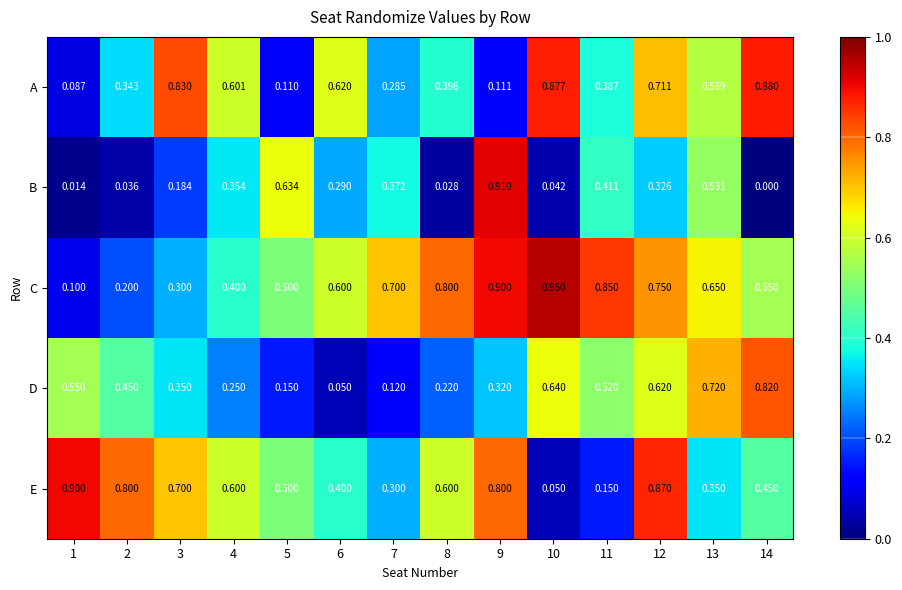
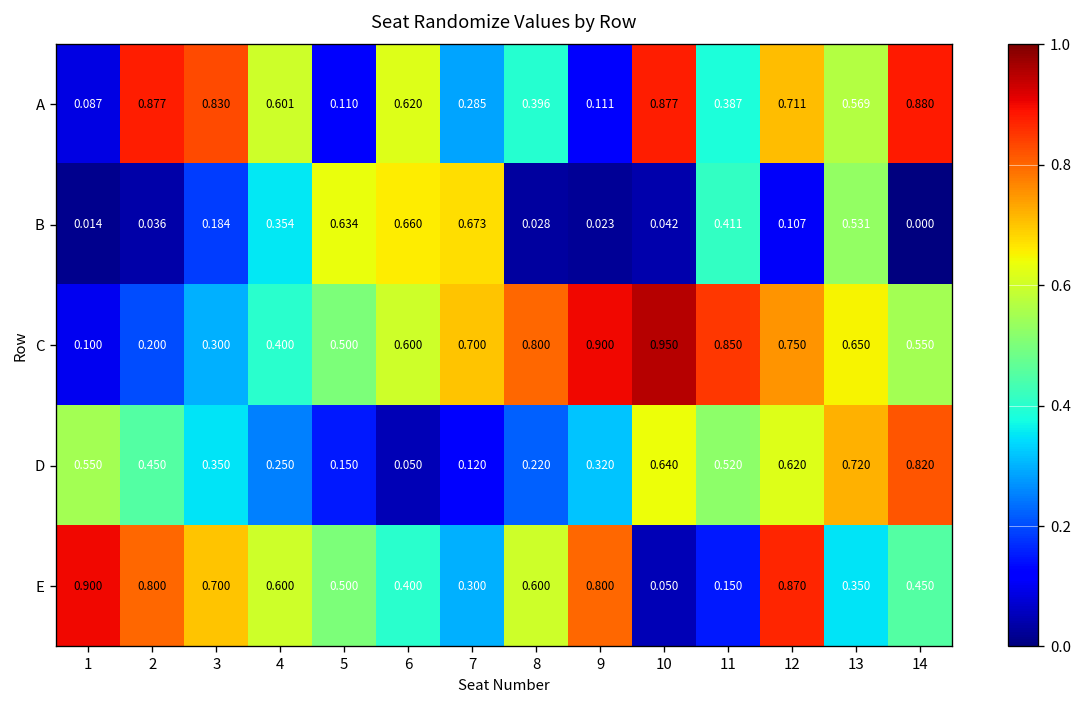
A, 2: 0.343 -> 0.877
B, 6: 0.290 -> 0.660
B, 7: 0.372 -> 0.673
B, 9: 0.910 -> 0.023
B, 12: 0.326 -> 0.107
